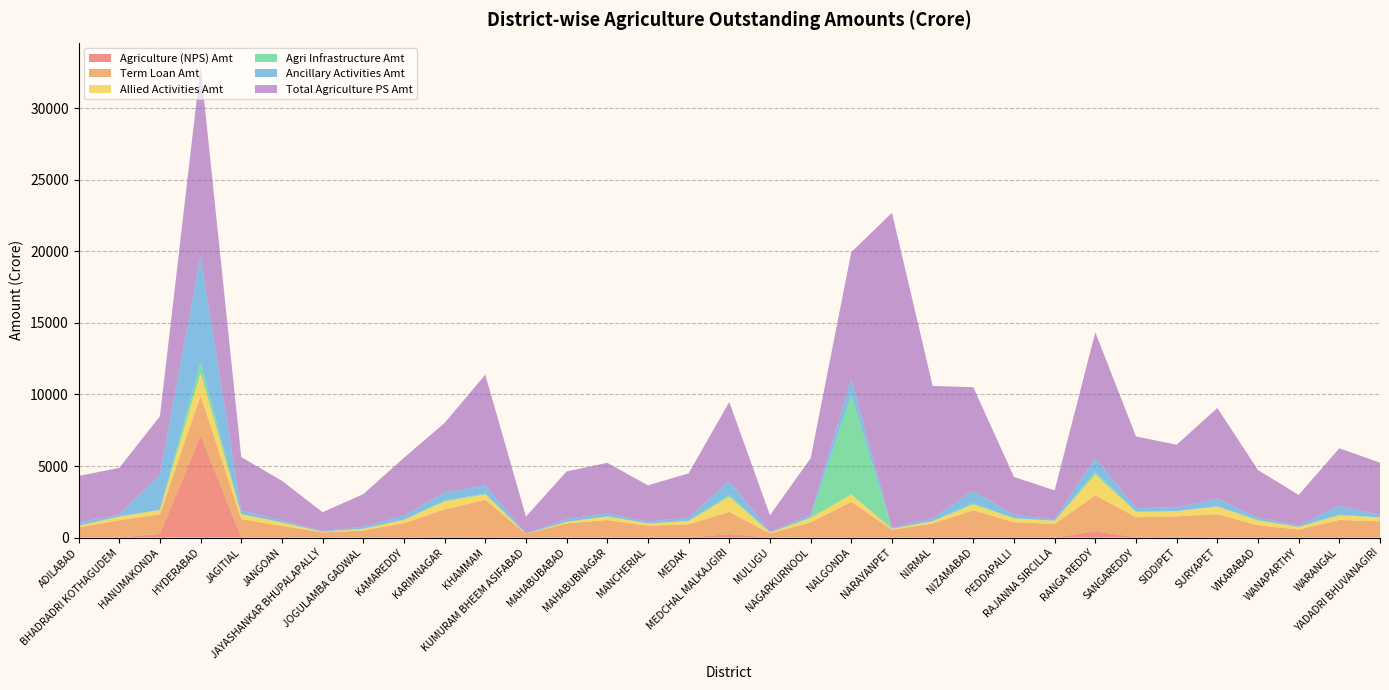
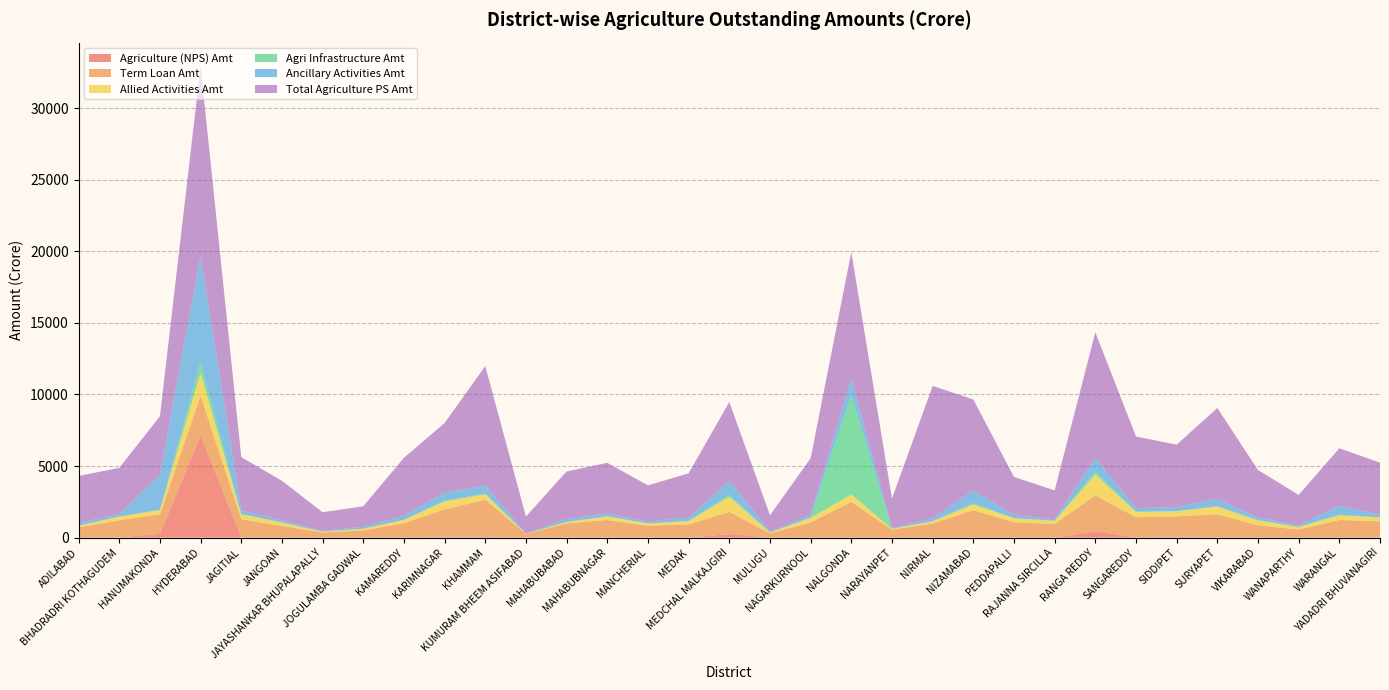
Total Agriculture PS Amt, JOGULAMBA GADWAL: 2300 -> 1400
Total Agriculture PS Amt, KHAMMAM: 7700 -> 8300
Total Agriculture PS Amt, NARAYANPET: 22000 -> 2100
Total Agriculture PS Amt, NIZAMABAD: 7200 -> 6400
